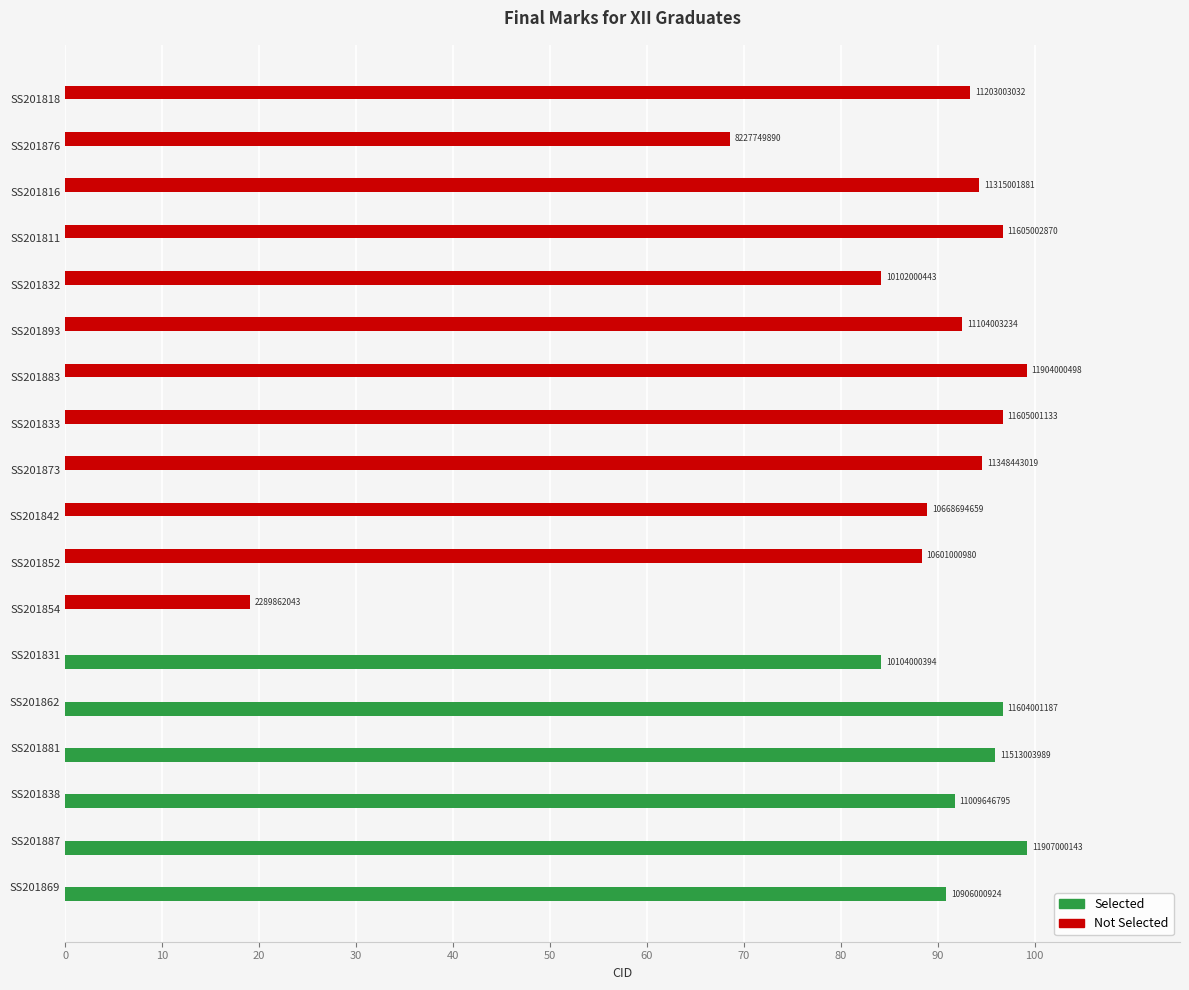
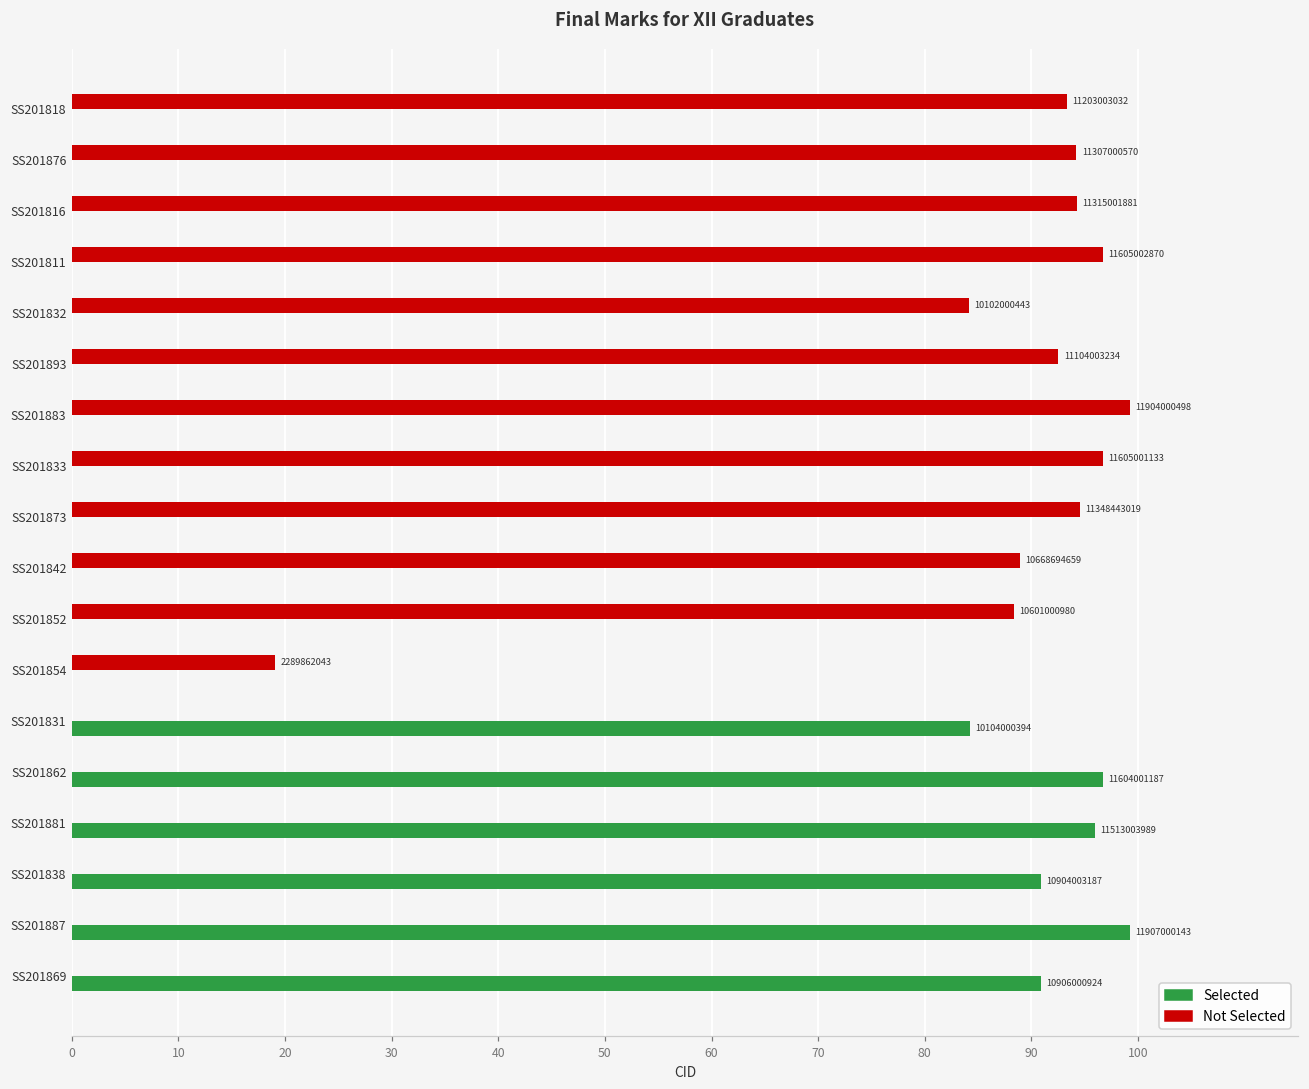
Not Selected, SS201876: 8227749890 -> 11307000570
Selected, SS201838: 11009646795 -> 10904003187
